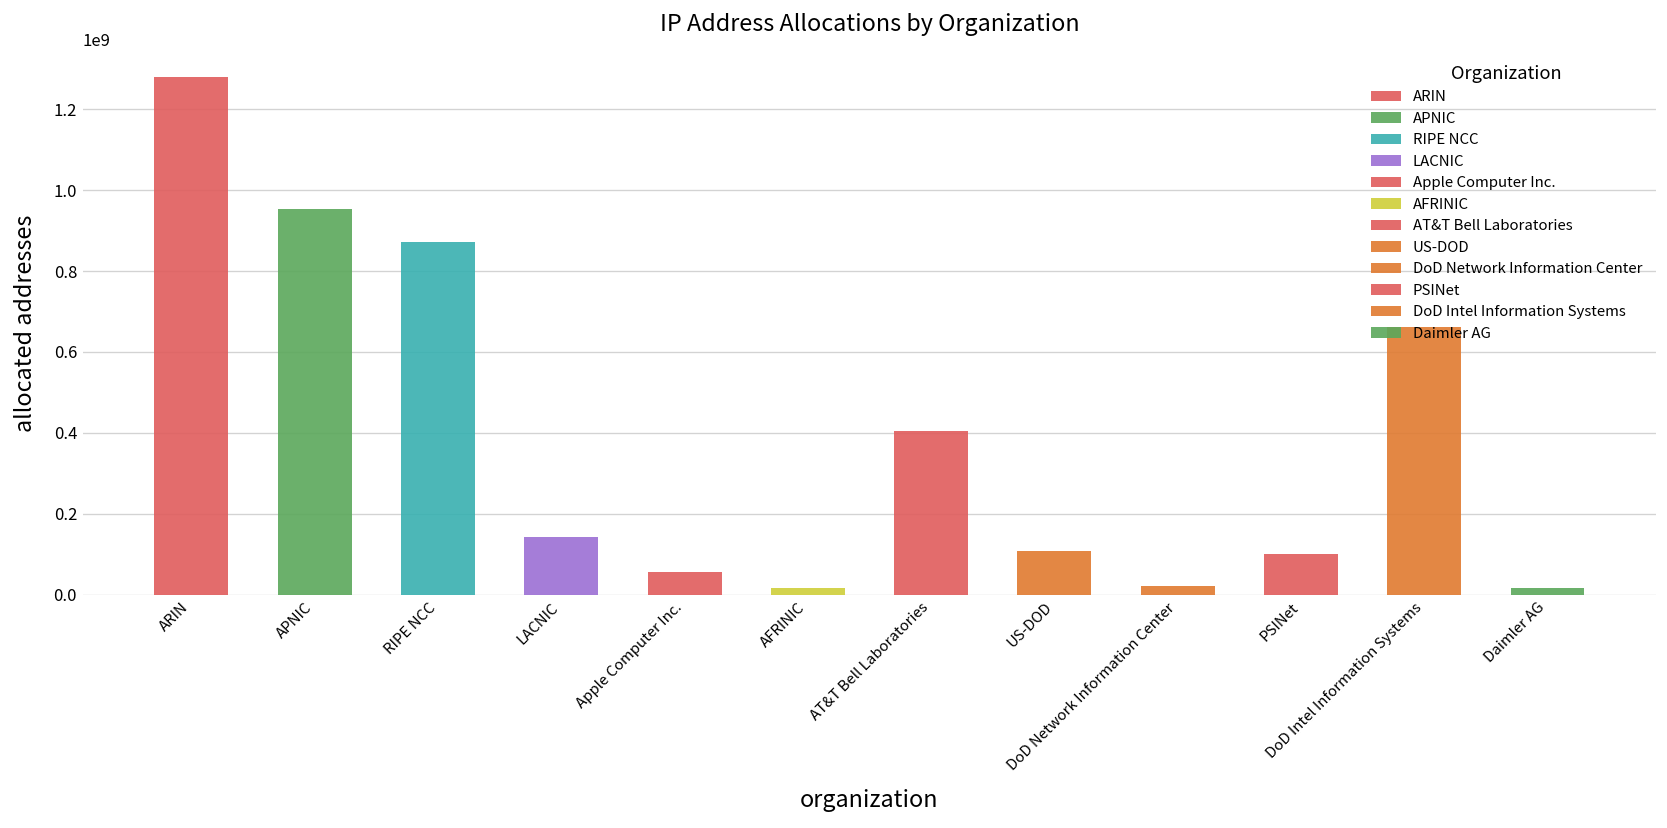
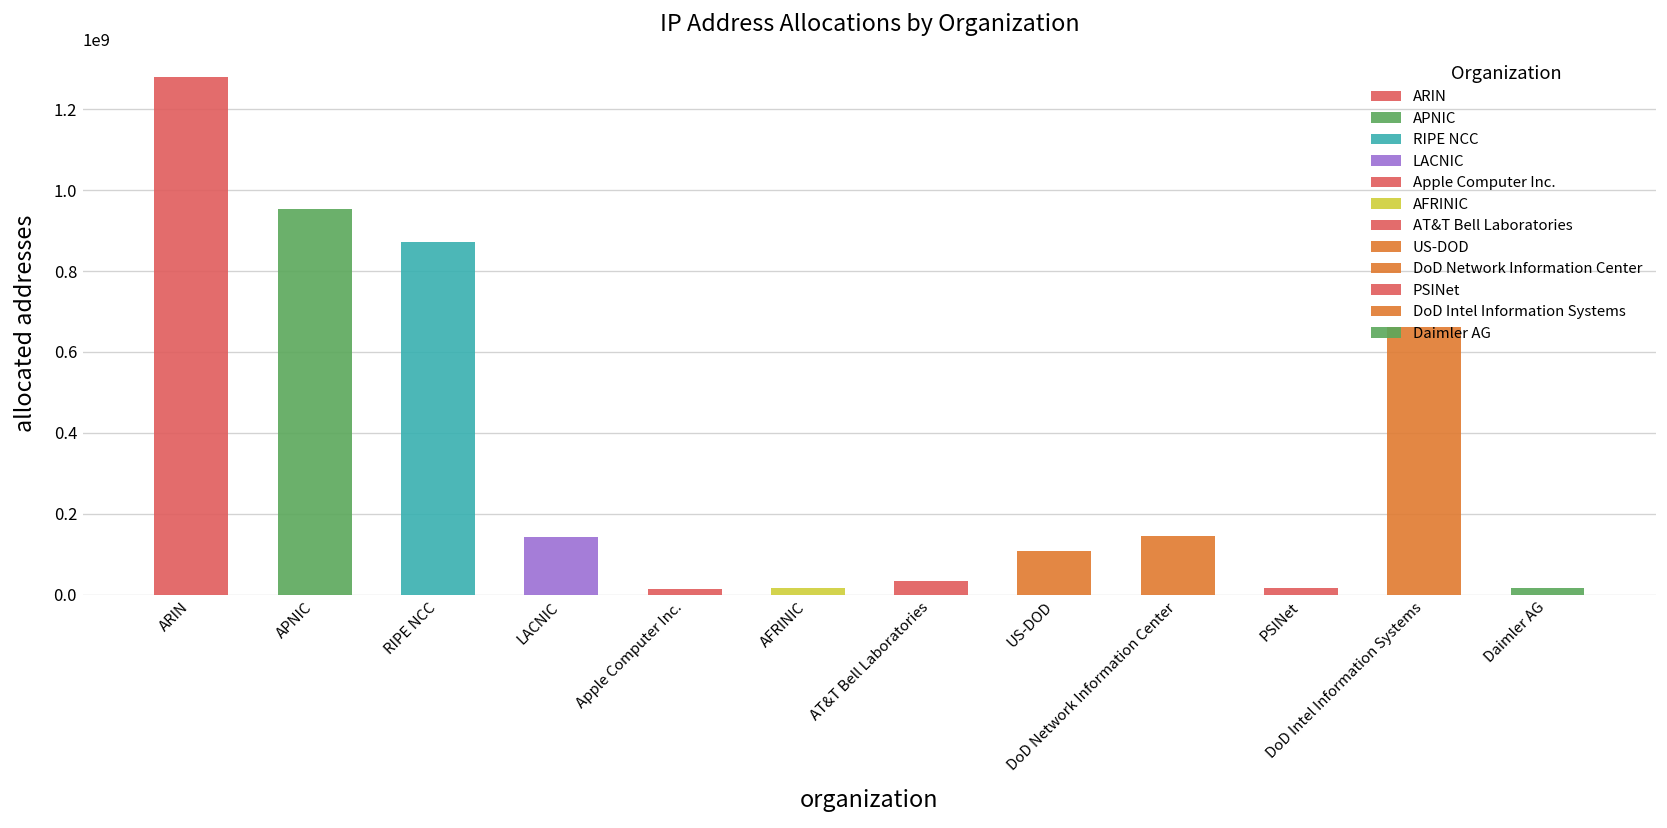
Apple Computer Inc.: 60000000 -> 10000000
AT&T Bell Laboratories: 400000000 -> 40000000
DoD Network Information Center: 20000000 -> 150000000
PSINet: 100000000 -> 20000000
